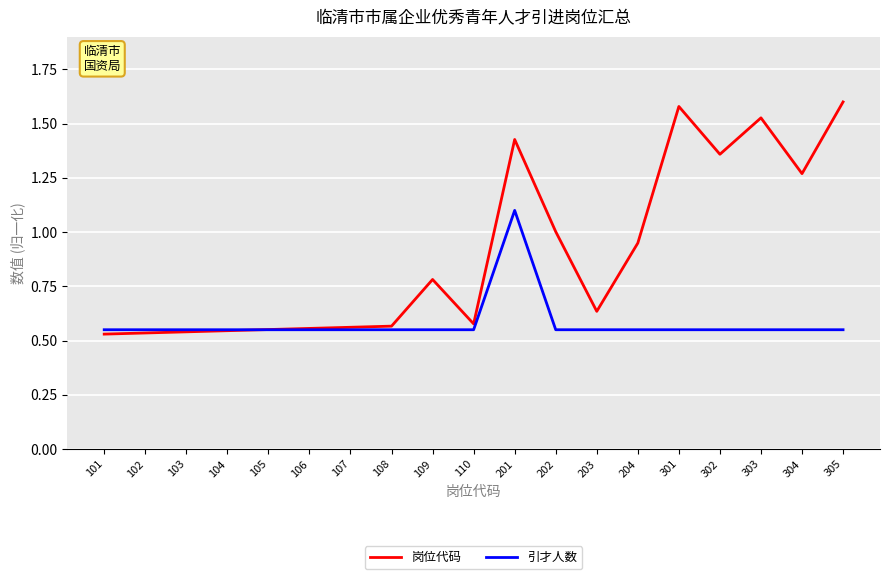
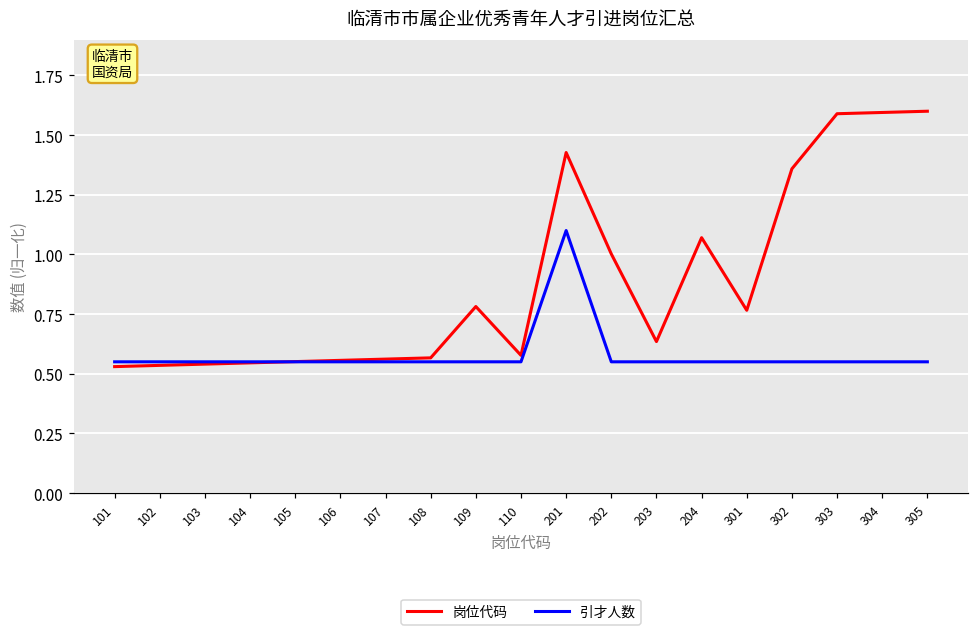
岗位代码, 204: 0.95 -> 1.07
岗位代码, 301: 1.58 -> 0.77
岗位代码, 303: 1.53 -> 1.59
岗位代码, 304: 1.27 -> 1.59
